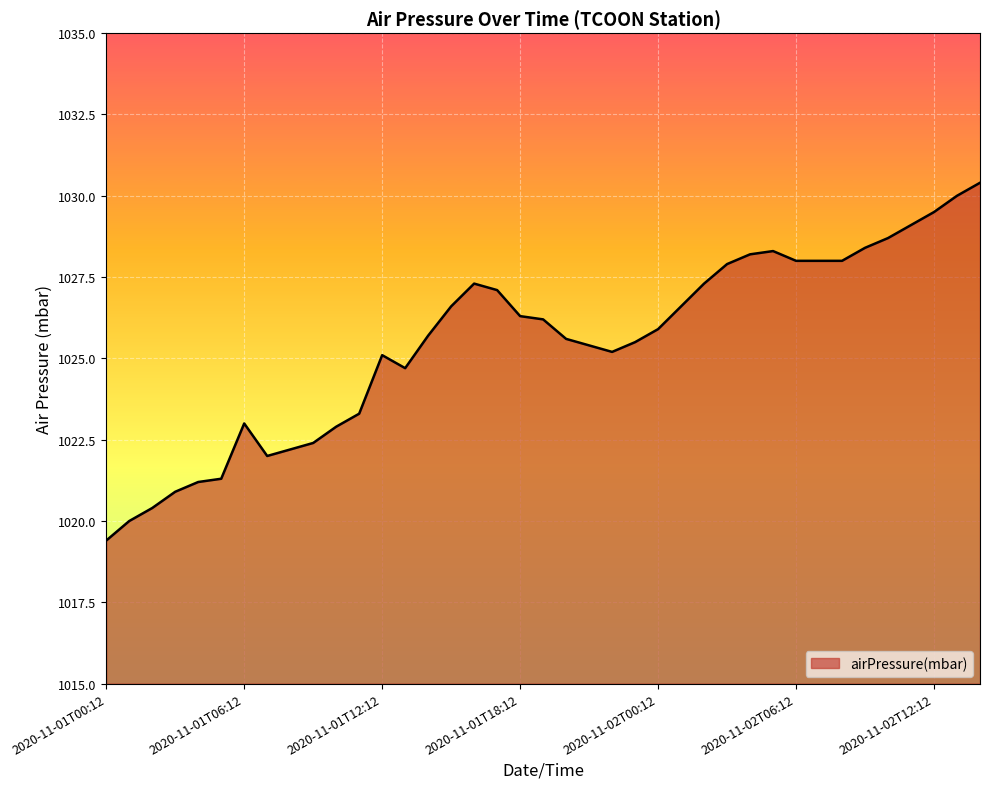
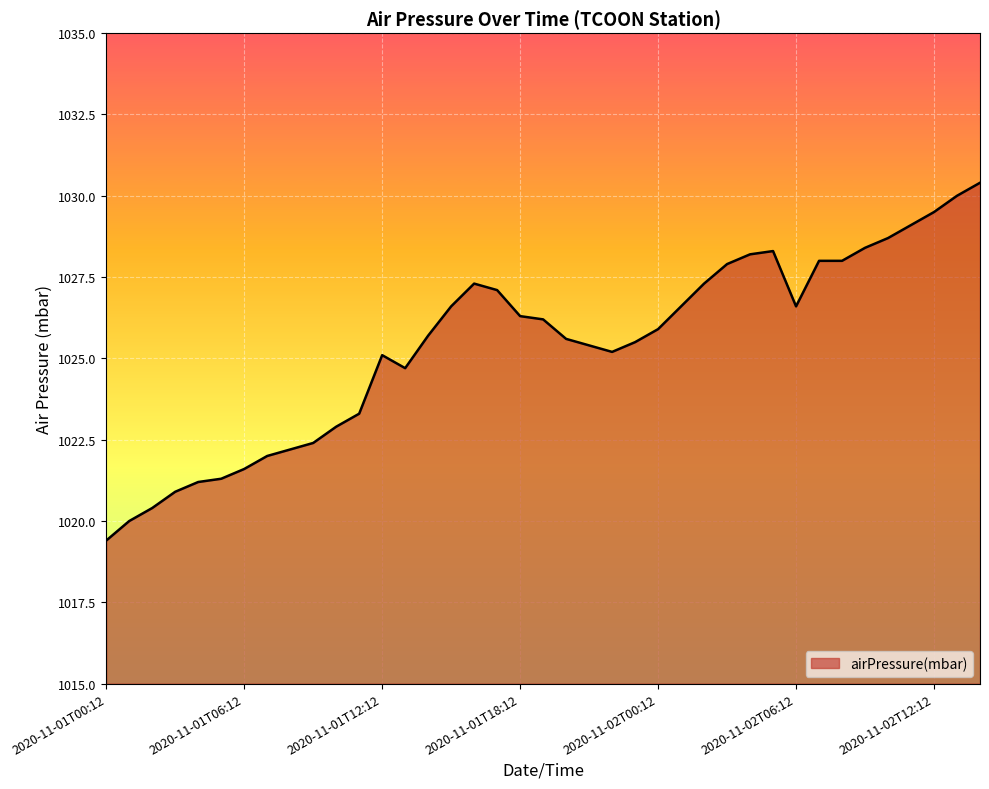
2020-11-01T06:12: 1023.0 -> 1021.6
2020-11-02T06:12: 1028.0 -> 1026.6
